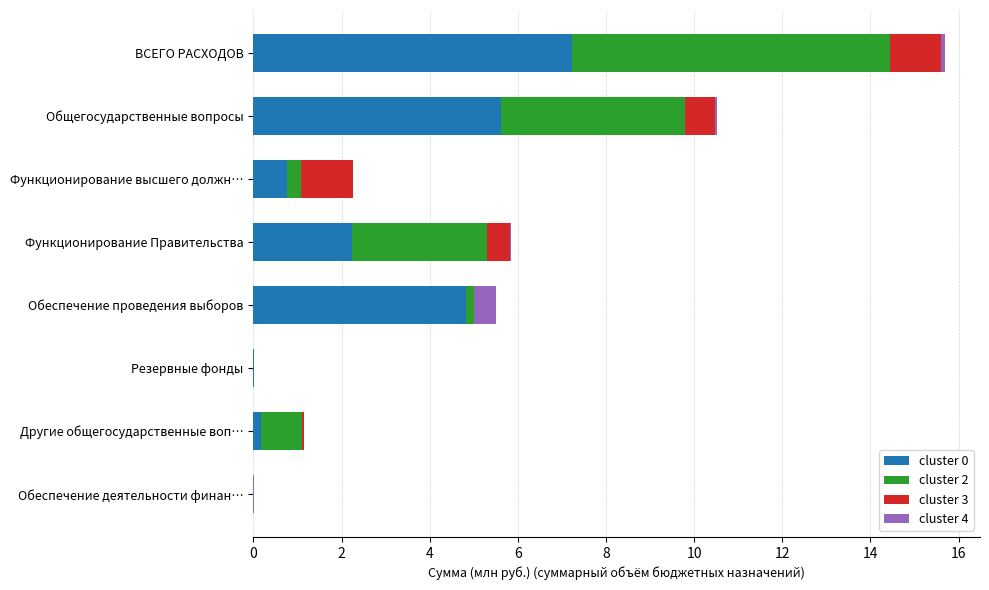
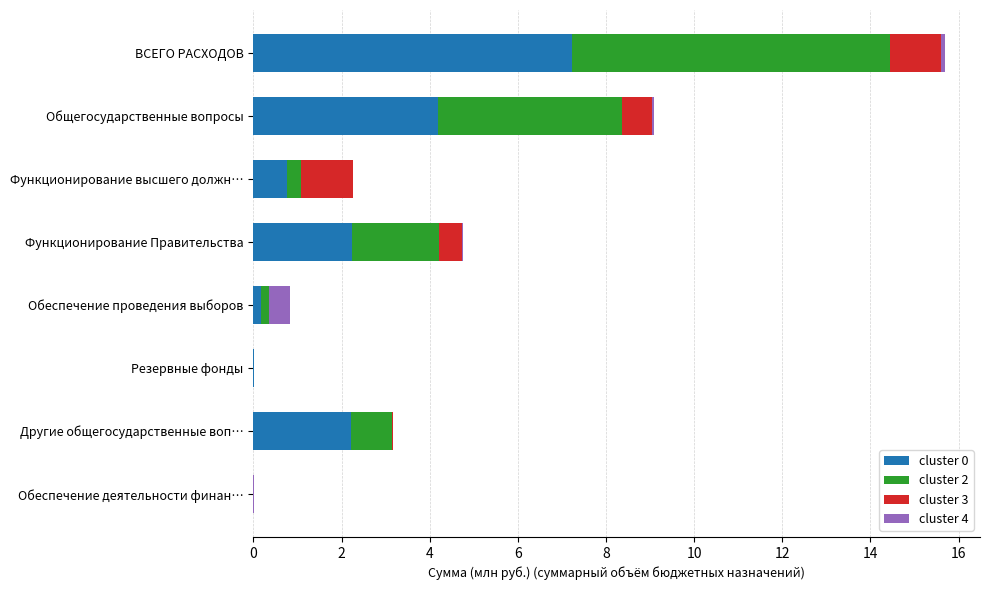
cluster 0, Общегосударственные вопросы: 5.6 -> 4.2
cluster 2, Функционирование Правительства: 3.1 -> 2.0
cluster 0, Обеспечение проведения выборов: 4.8 -> 0.2
cluster 0, Другие общегосударственные воп…: 0.2 -> 2.2
